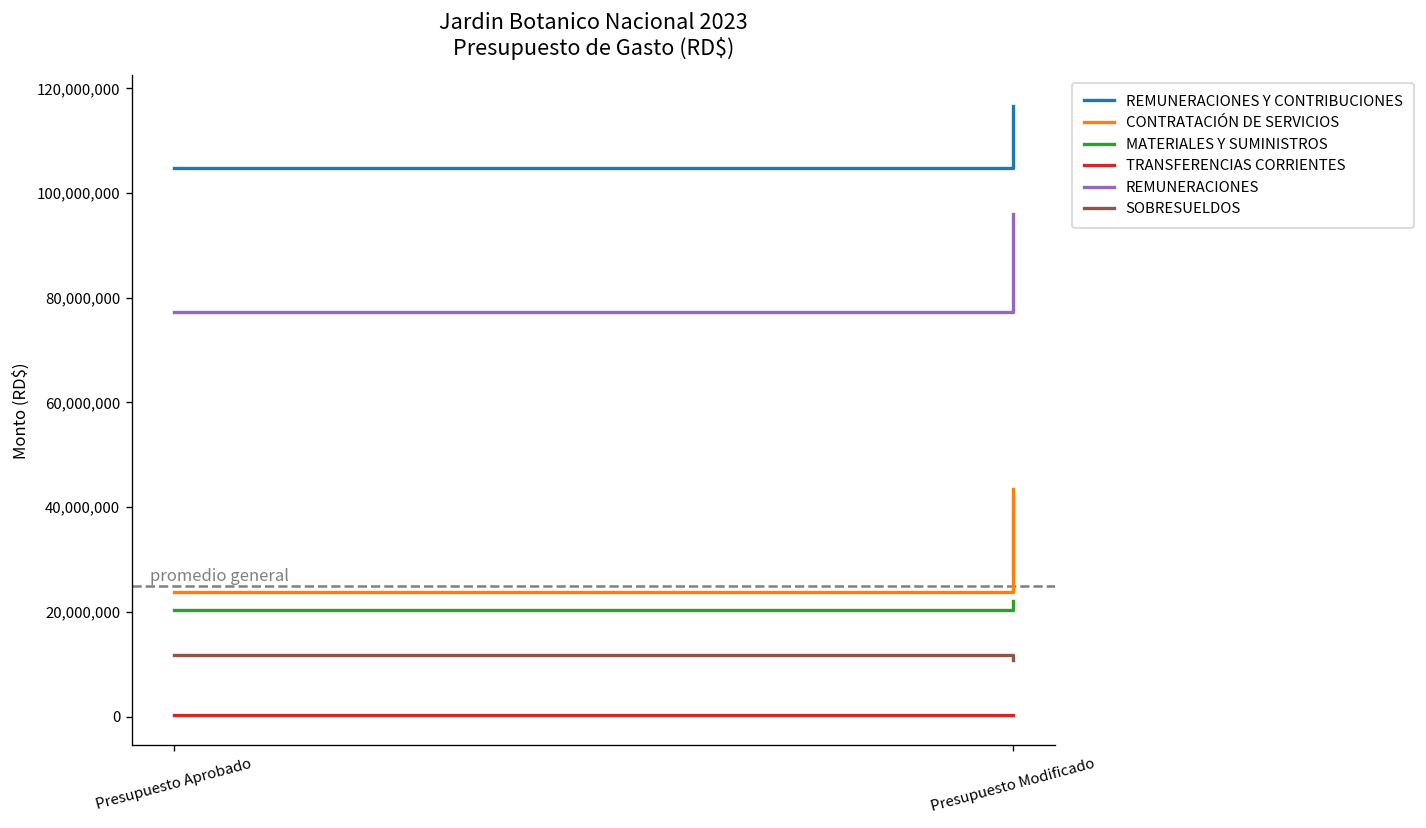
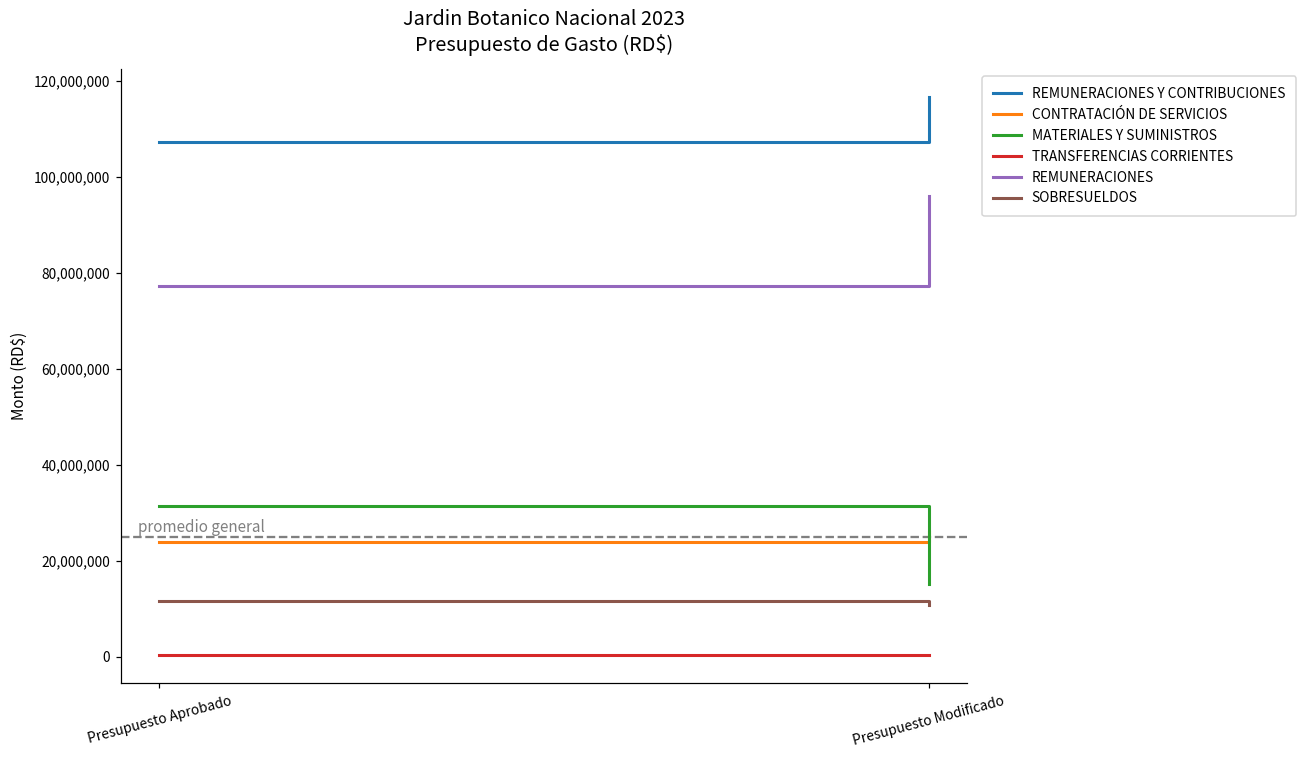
REMUNERACIONES Y CONTRIBUCIONES, Presupuesto Aprobado: 105,000,000 -> 107,000,000
MATERIALES Y SUMINISTROS, Presupuesto Aprobado: 20,000,000 -> 32,000,000
CONTRATACIÓN DE SERVICIOS, Presupuesto Modificado: 43,000,000 -> 26,000,000
MATERIALES Y SUMINISTROS, Presupuesto Modificado: 22,000,000 -> 15,000,000
